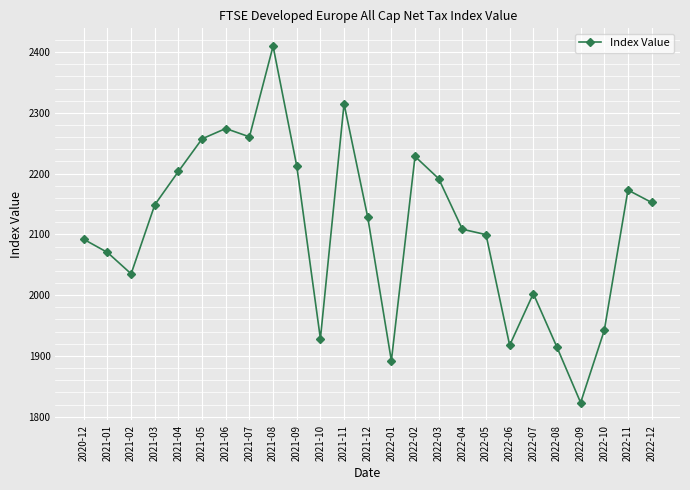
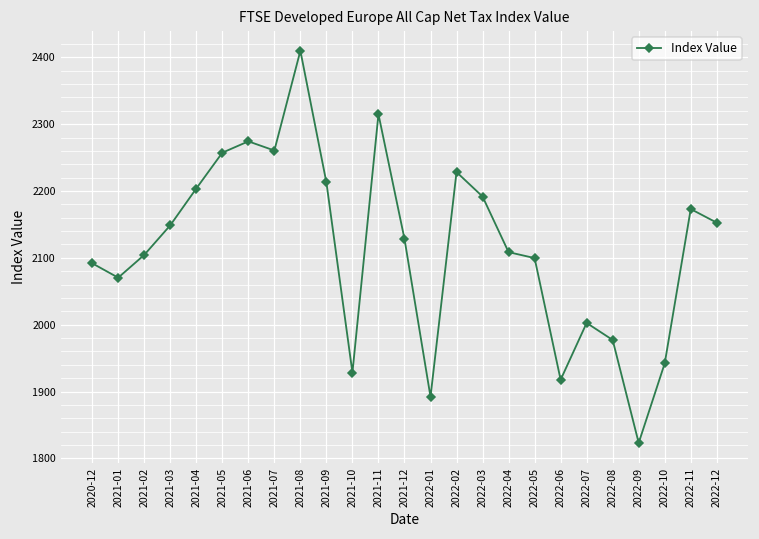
2021-02: 2040 -> 2100
2022-08: 1910 -> 1980
